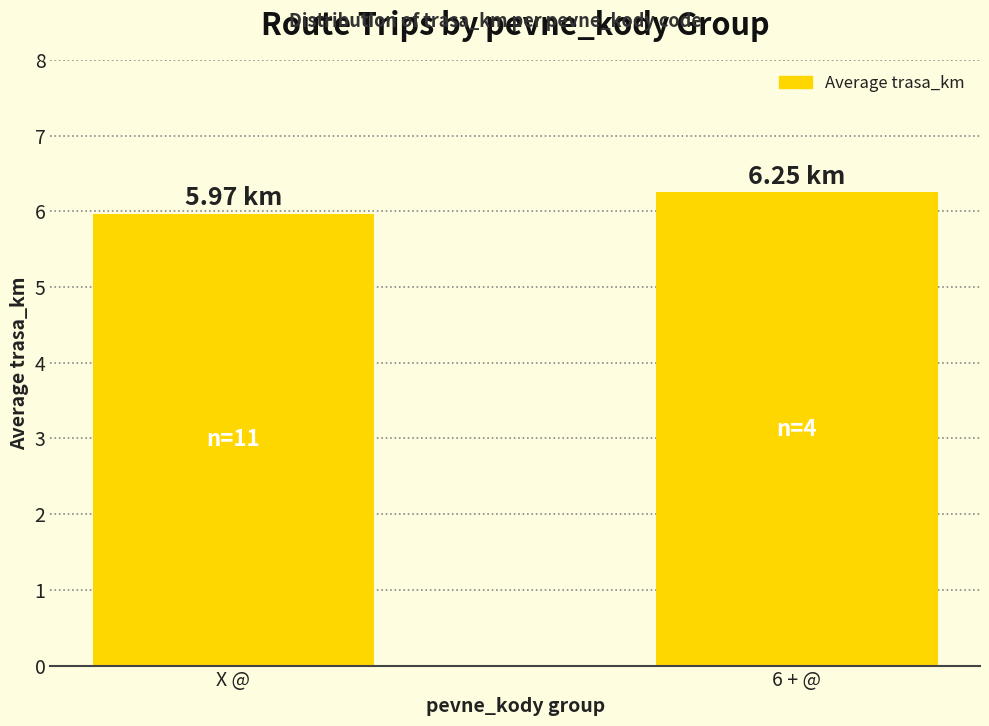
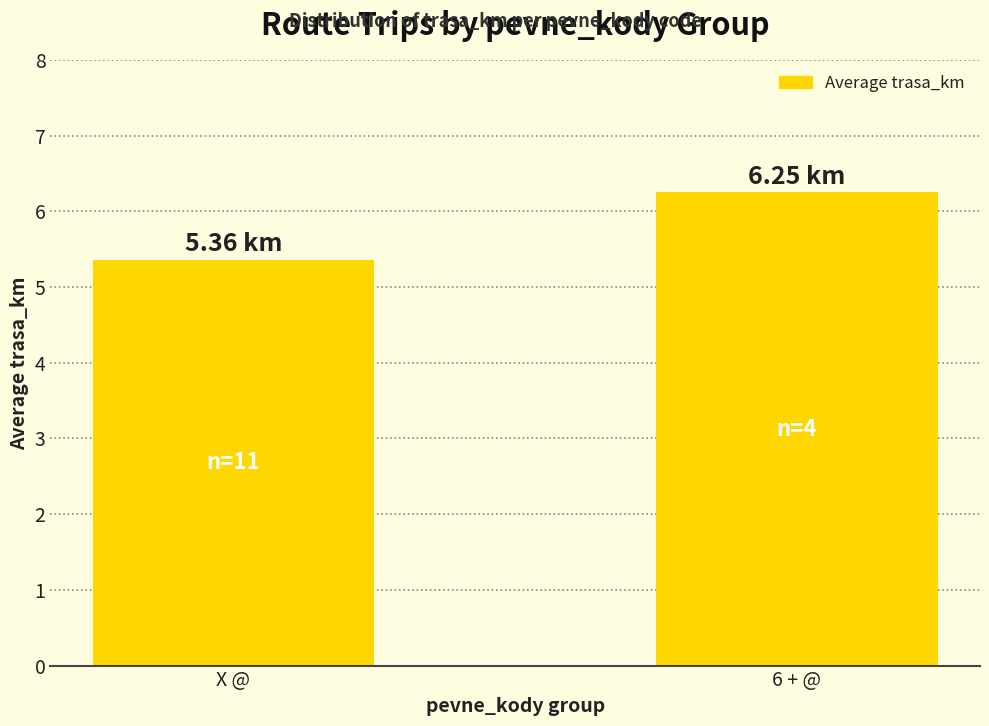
X @: 5.97 -> 5.36
